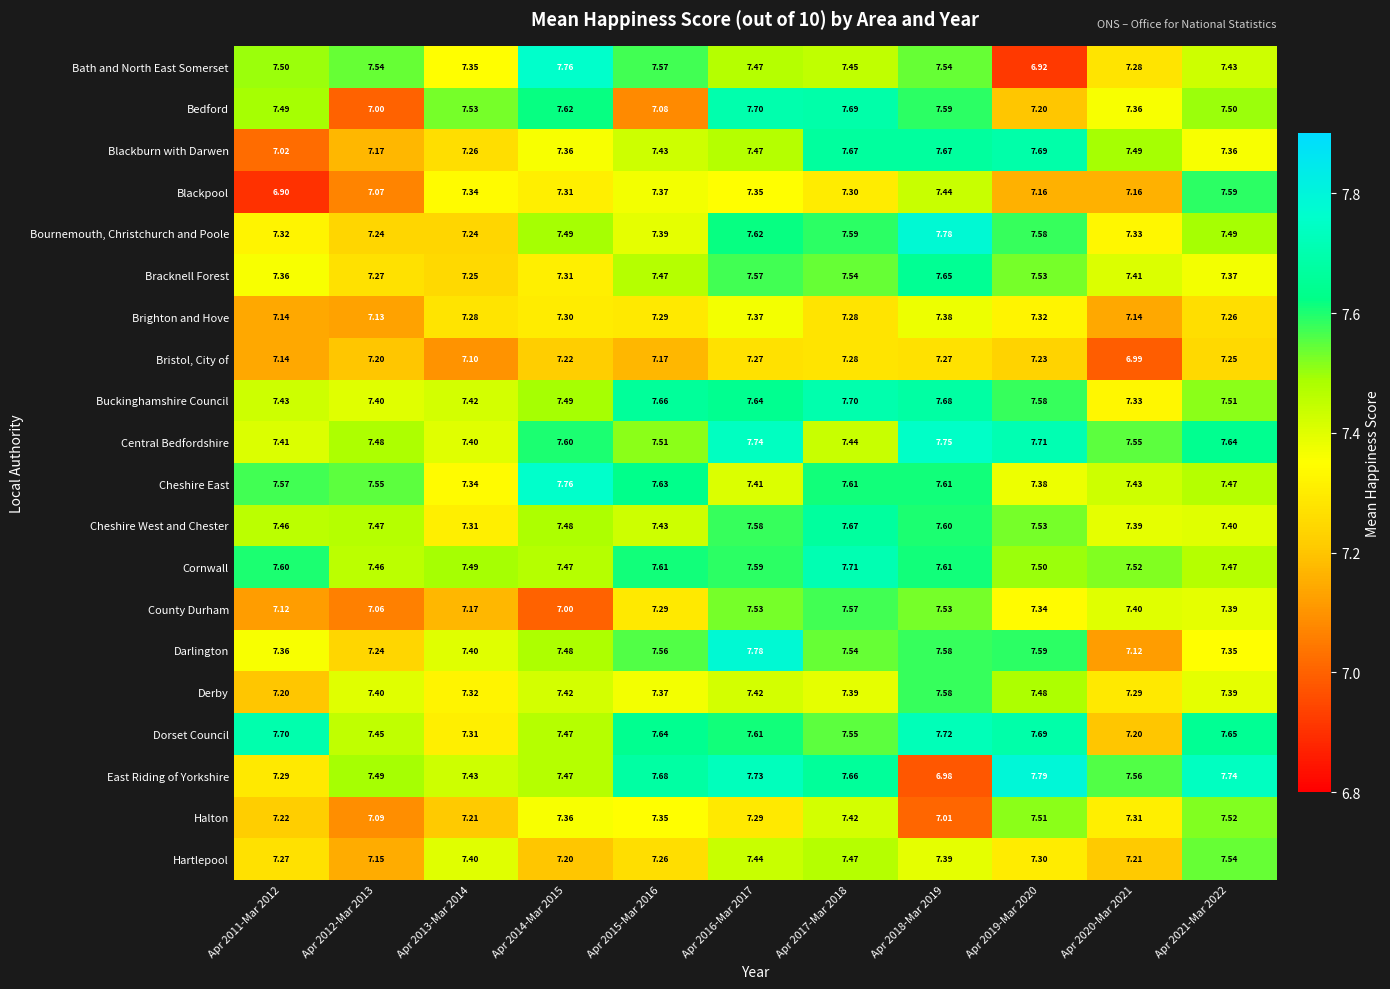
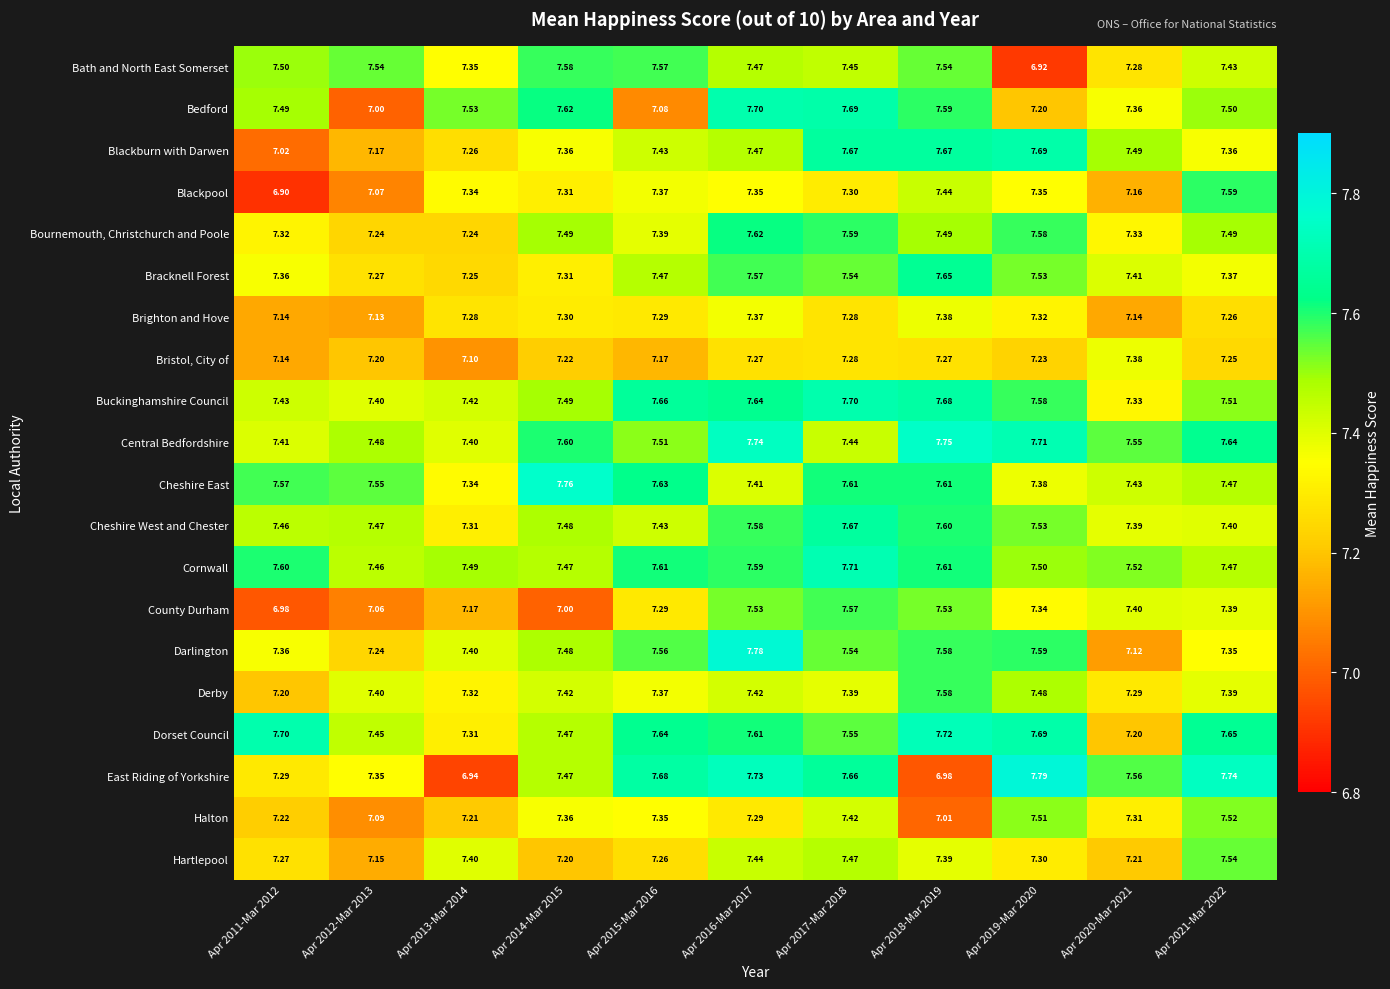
Bath and North East Somerset, Apr 2014-Mar 2015: 7.76 -> 7.58
Blackpool, Apr 2019-Mar 2020: 7.16 -> 7.35
Bournemouth, Christchurch and Poole, Apr 2018-Mar 2019: 7.78 -> 7.49
Bristol, City of, Apr 2020-Mar 2021: 6.99 -> 7.38
County Durham, Apr 2011-Mar 2012: 7.12 -> 6.98
East Riding of Yorkshire, Apr 2012-Mar 2013: 7.49 -> 7.35
East Riding of Yorkshire, Apr 2013-Mar 2014: 7.43 -> 6.94
